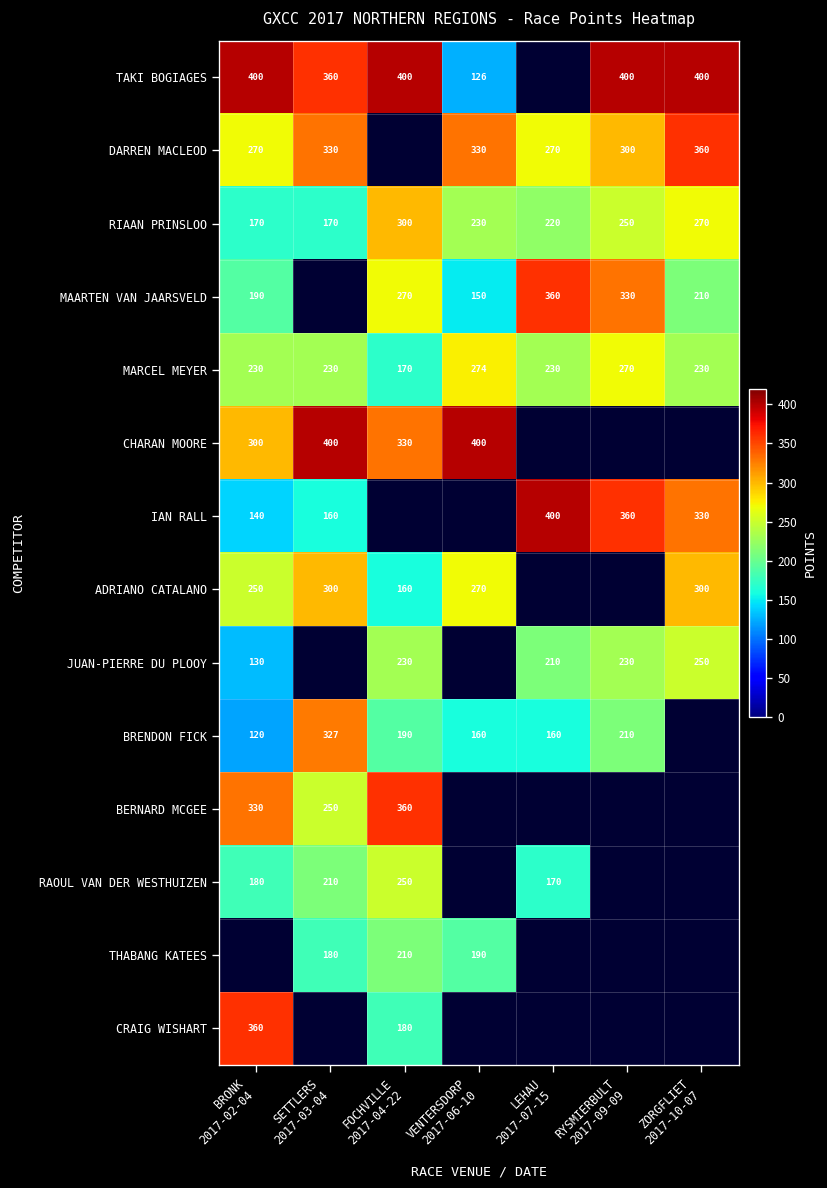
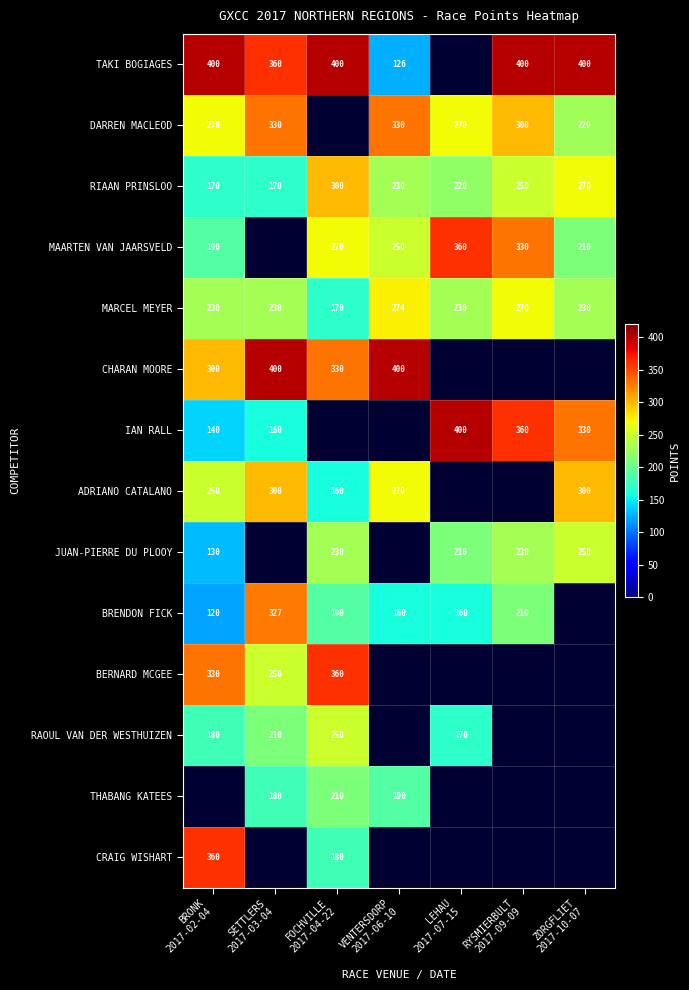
DARREN MACLEOD, ZORGFLIET 2017-10-07: 360 -> 229
MAARTEN VAN JAARSVELD, VENTERSDORP 2017-06-10: 150 -> 250
